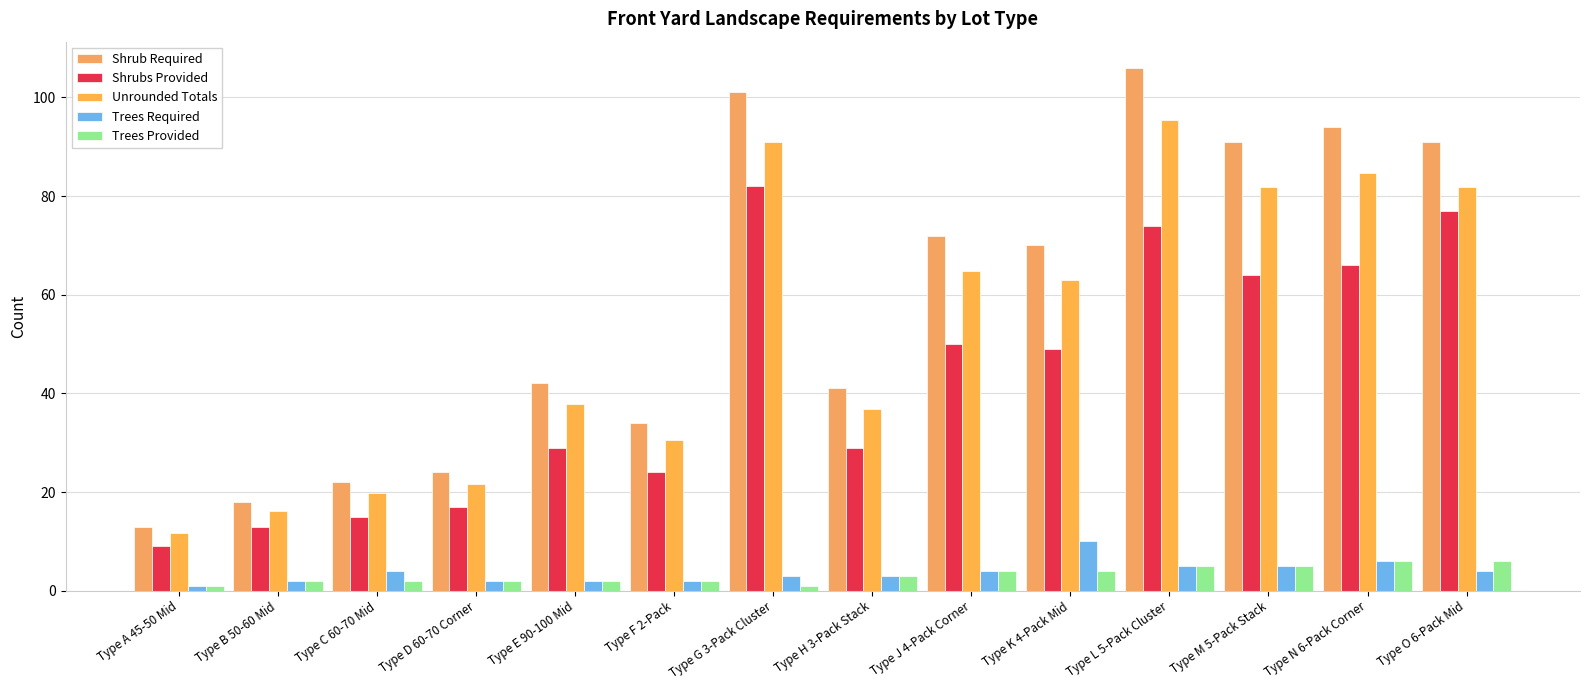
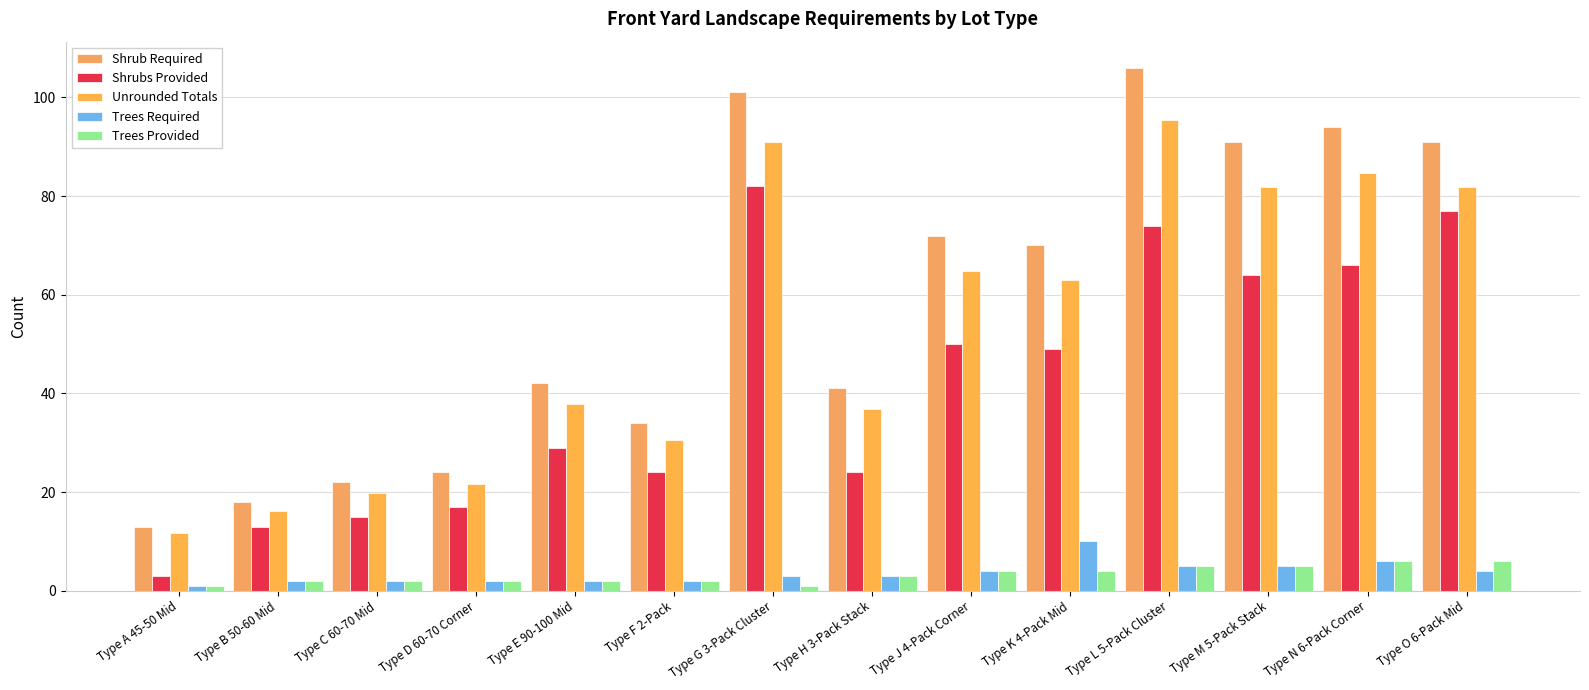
Shrubs Provided, Type A 45-50 Mid: 9 -> 3
Trees Required, Type C 60-70 Mid: 4 -> 2
Shrubs Provided, Type H 3-Pack Stack: 29 -> 24
